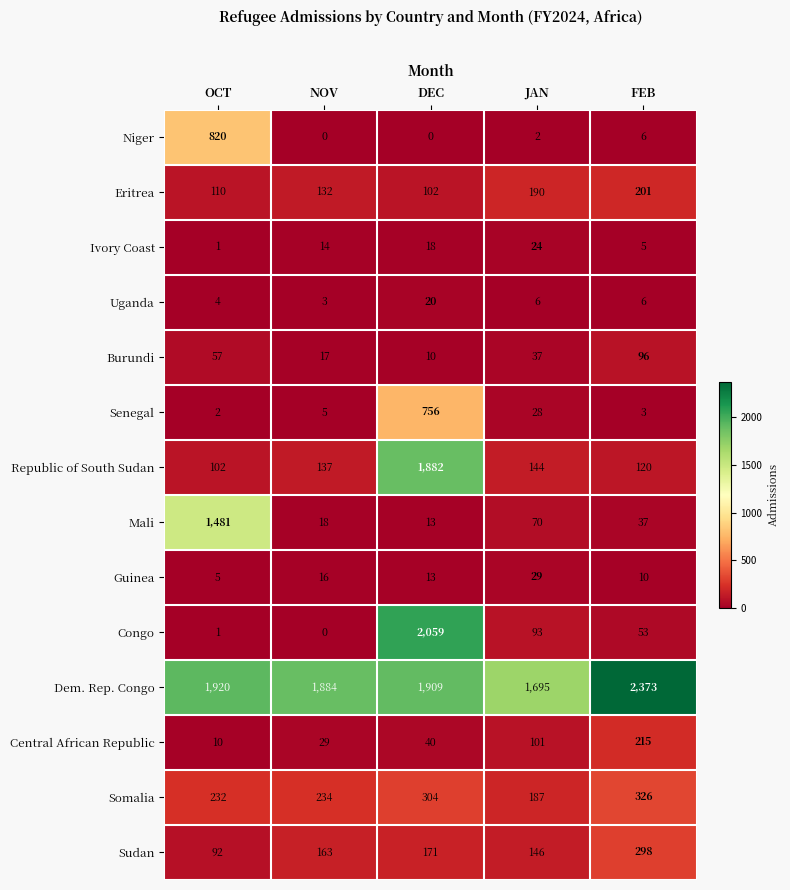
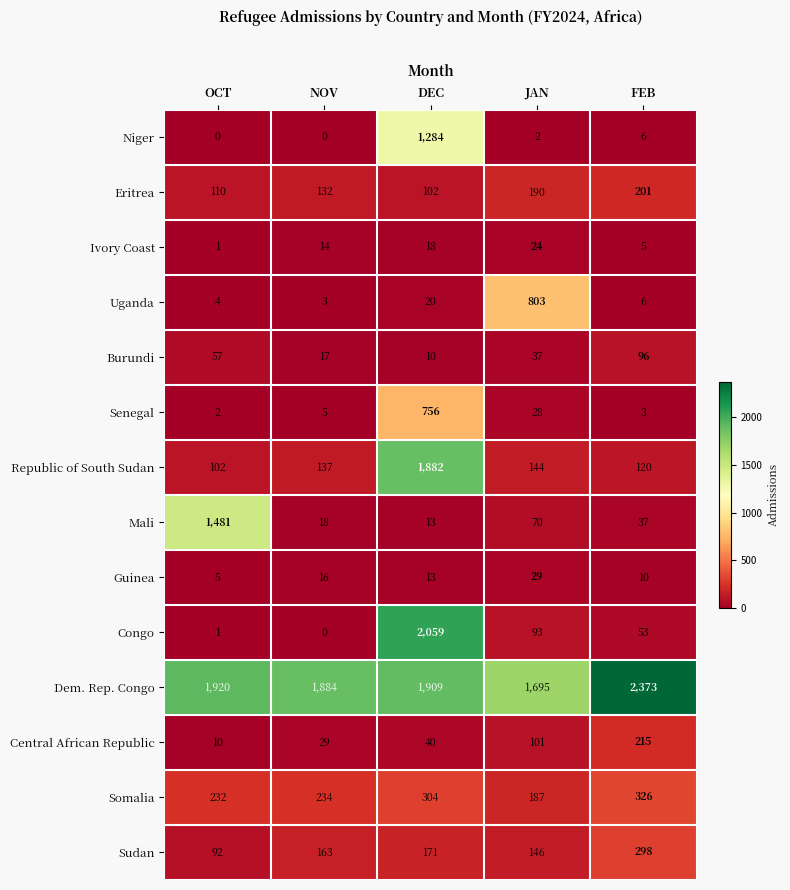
Niger, OCT: 820 -> 0
Niger, DEC: 0 -> 1,284
Uganda, JAN: 6 -> 803
